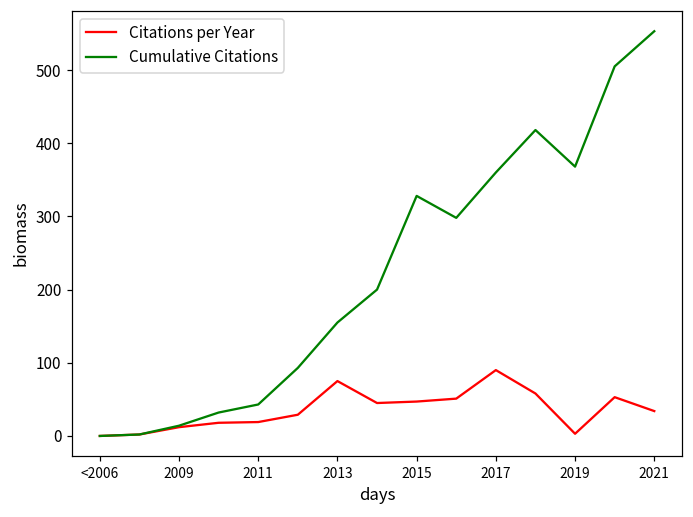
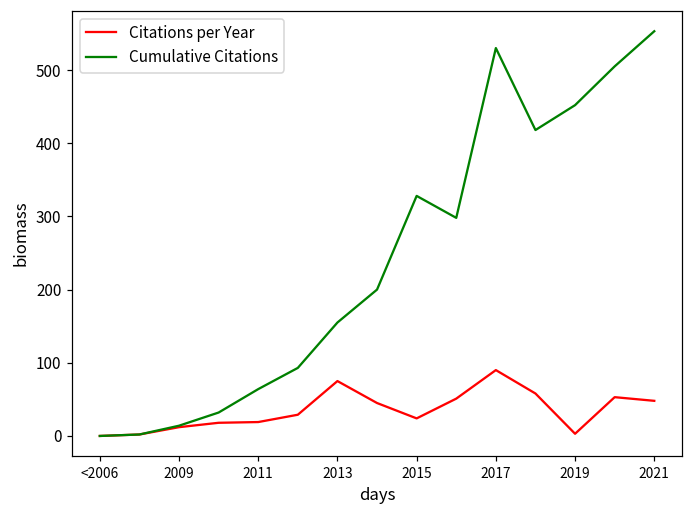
Cumulative Citations, 2011: 40 -> 60
Citations per Year, 2015: 50 -> 20
Cumulative Citations, 2017: 360 -> 530
Cumulative Citations, 2019: 370 -> 450
Citations per Year, 2021: 30 -> 50
